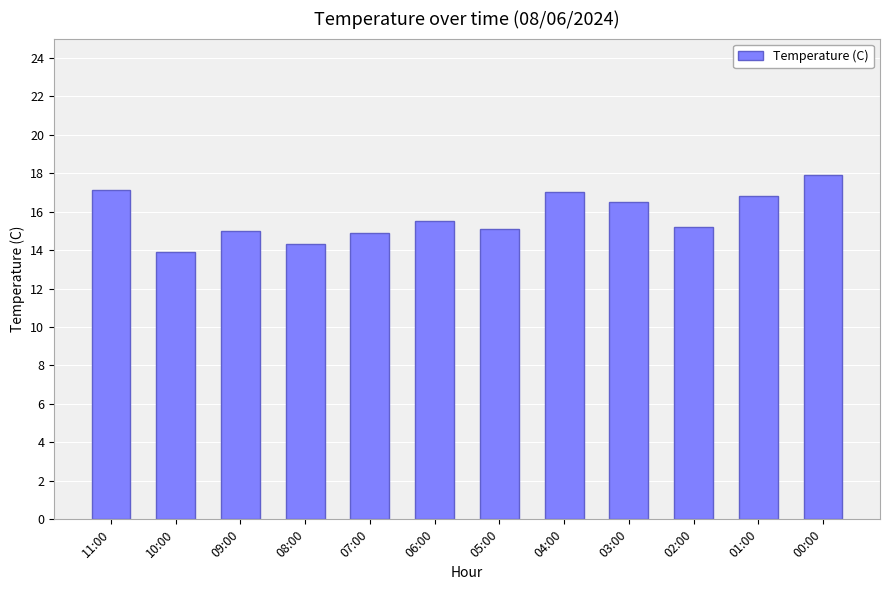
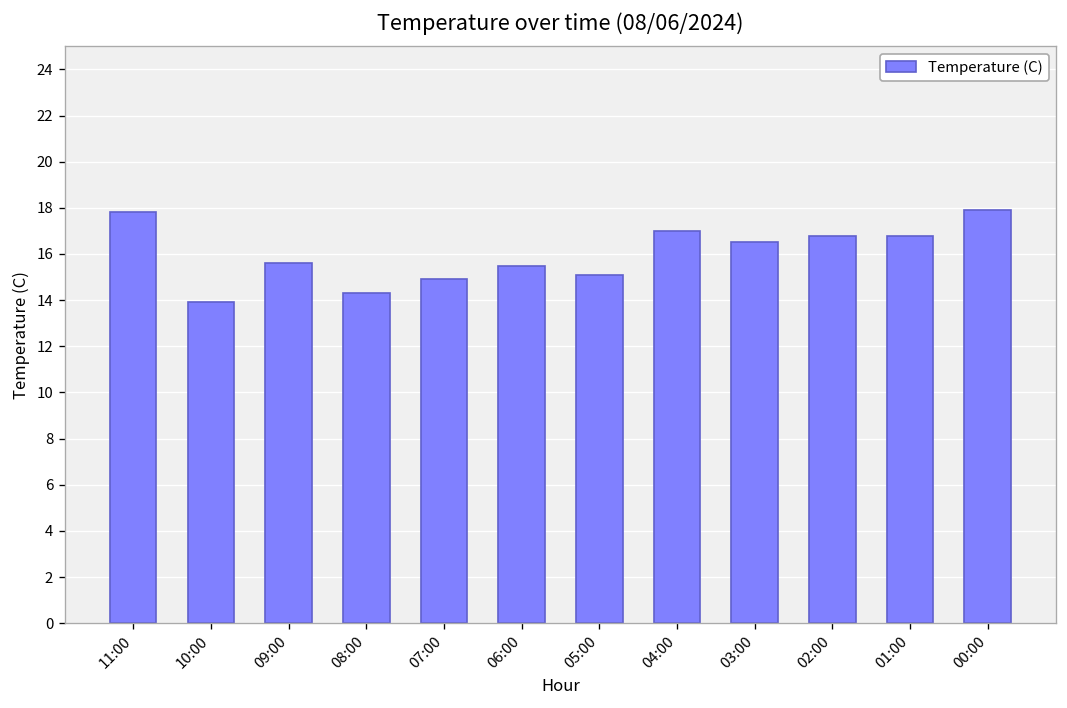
11:00: 17.1 -> 17.8
09:00: 15.0 -> 15.6
02:00: 15.2 -> 16.8
